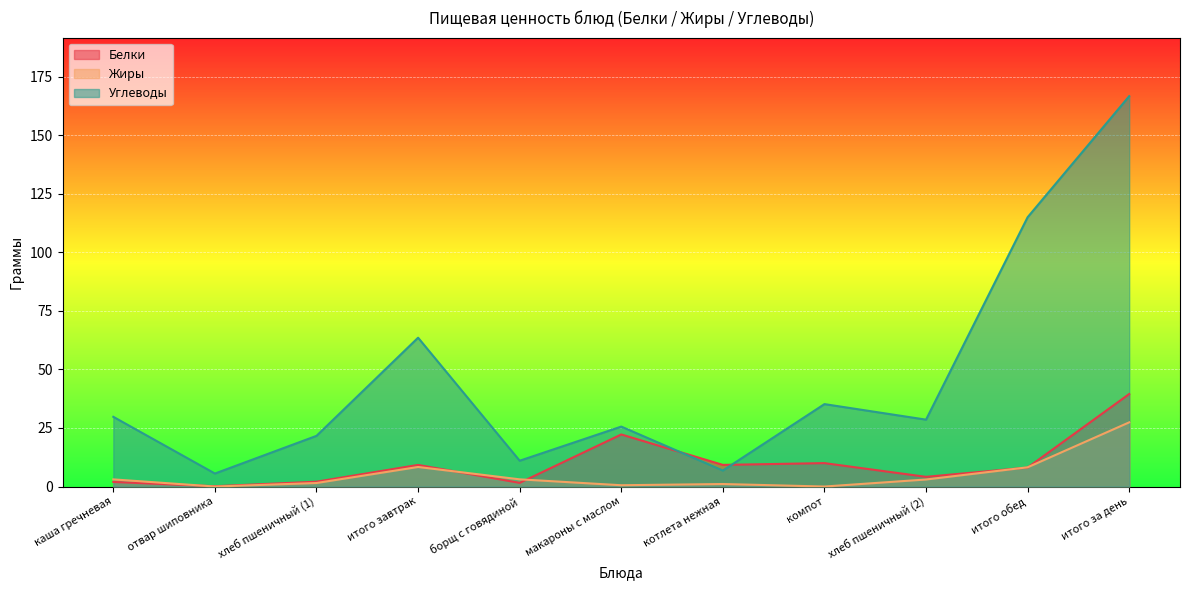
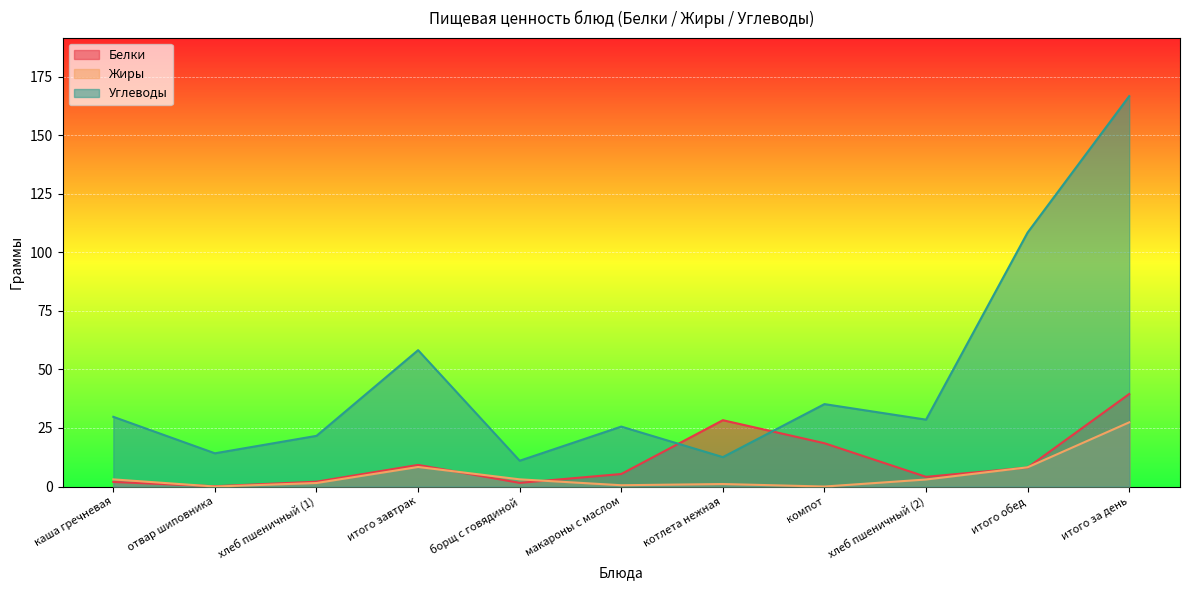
Углеводы, отвар шиповника: 6 -> 14
Углеводы, итого завтрак: 64 -> 58
Белки, макароны с маслом: 22 -> 5
Белки, котлета нежная: 9 -> 28
Углеводы, котлета нежная: 7 -> 13
Белки, компот: 10 -> 19
Углеводы, итого обед: 115 -> 108
